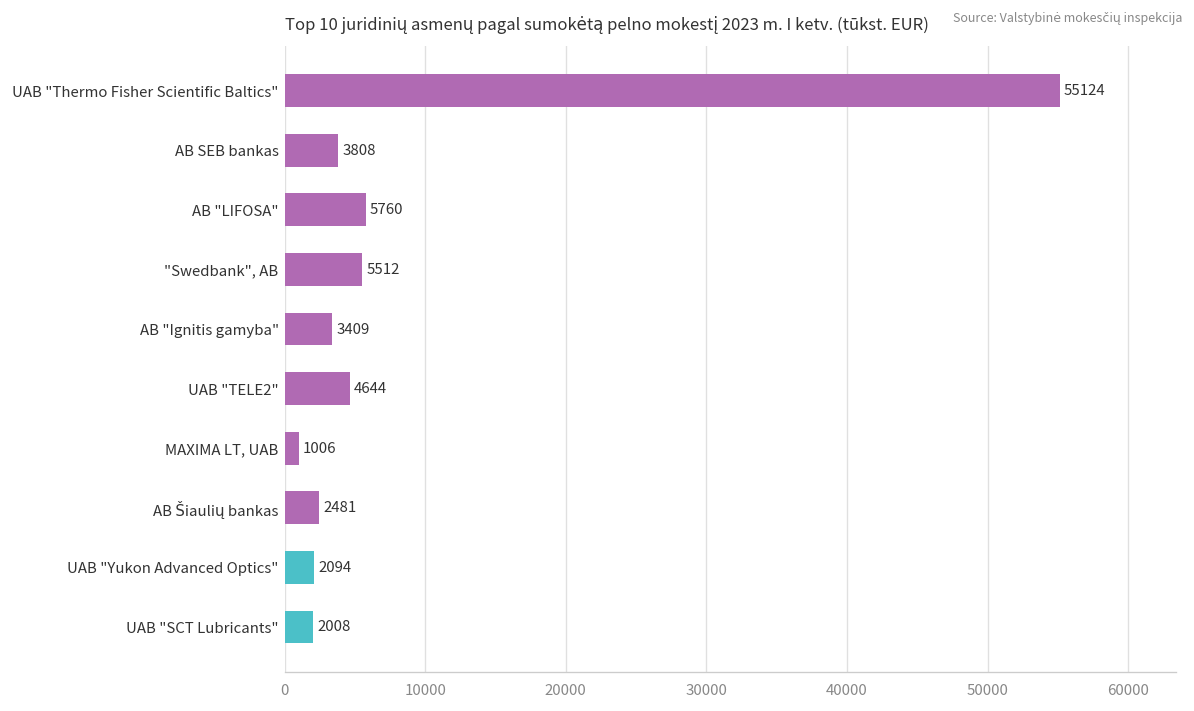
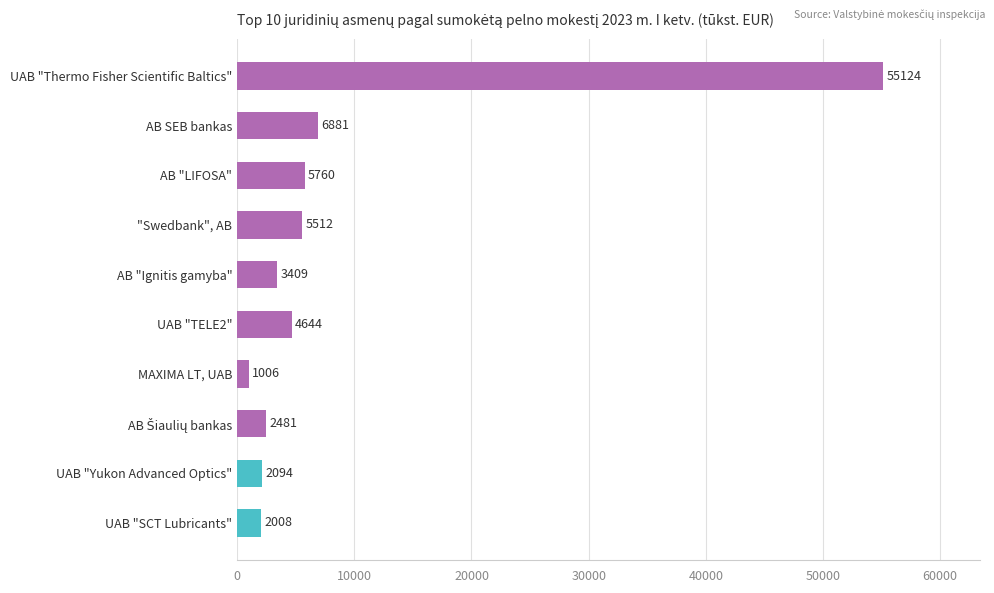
AB SEB bankas: 3808 -> 6881
